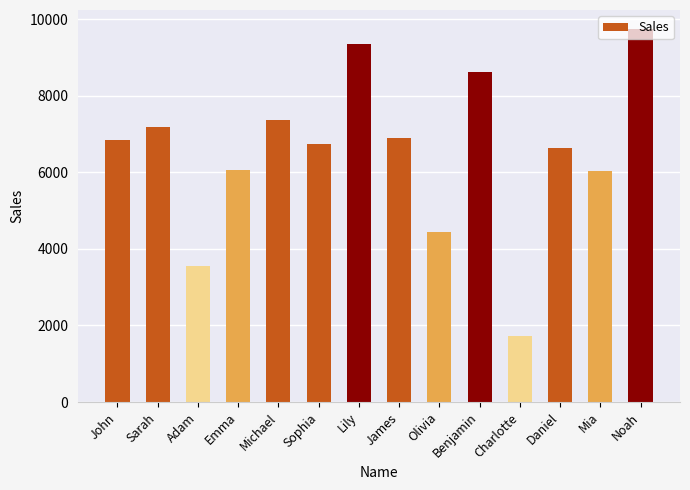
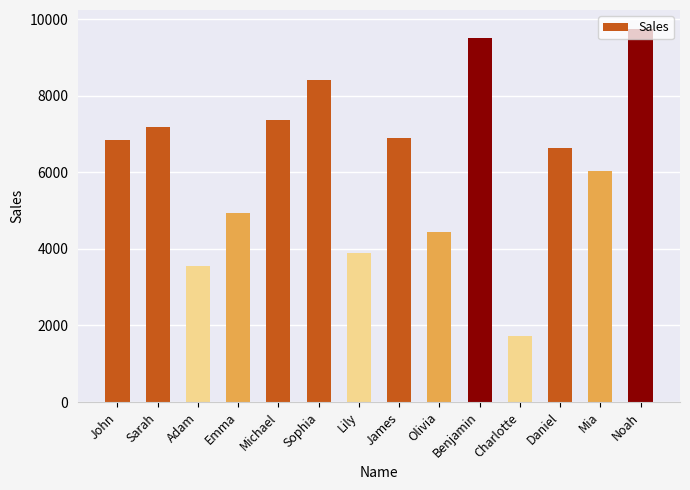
Emma: 6100 -> 5000
Sophia: 6700 -> 8400
Lily: 9400 -> 3900
Benjamin: 8600 -> 9500
